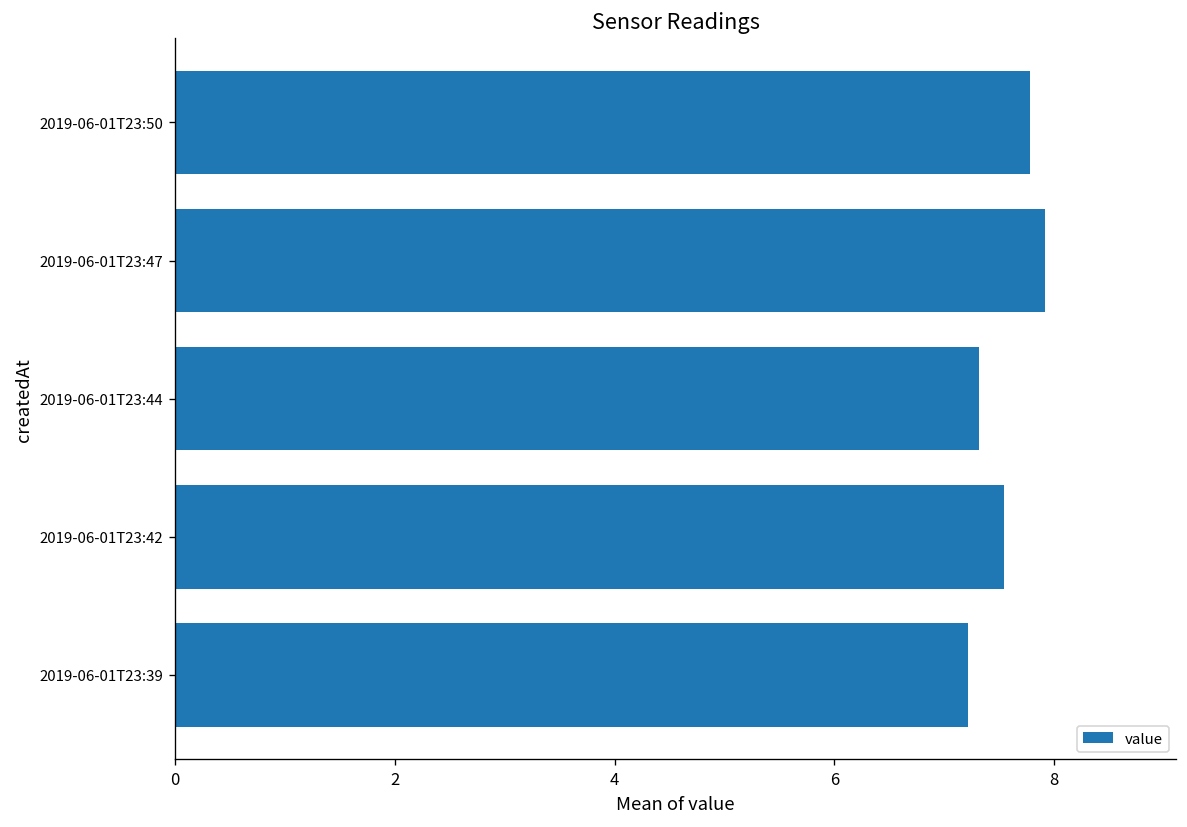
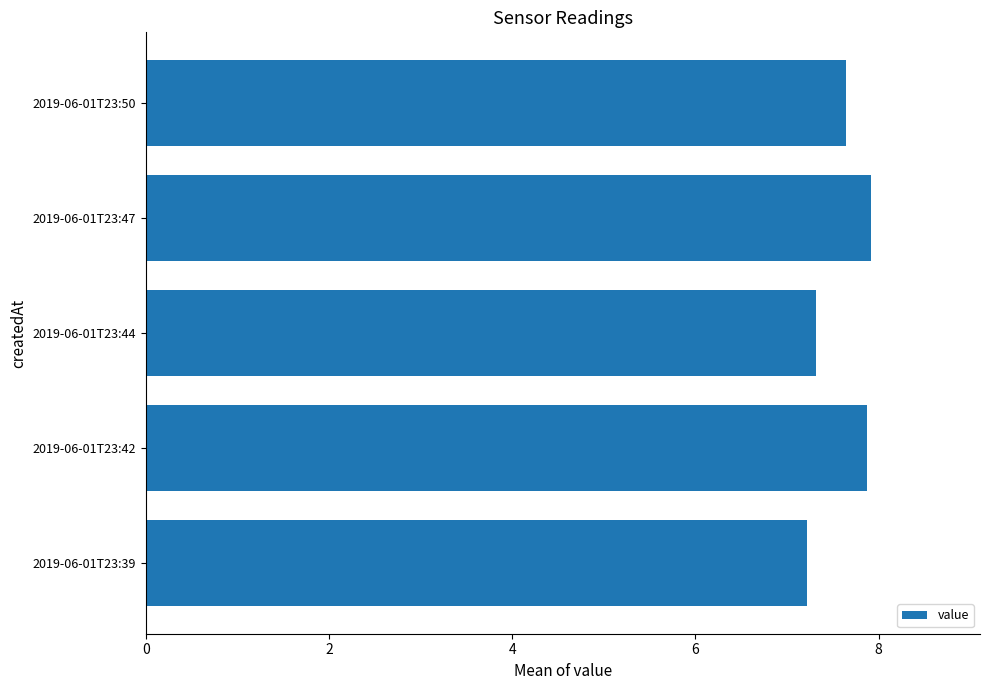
2019-06-01T23:50: 7.8 -> 7.7
2019-06-01T23:42: 7.5 -> 7.9
